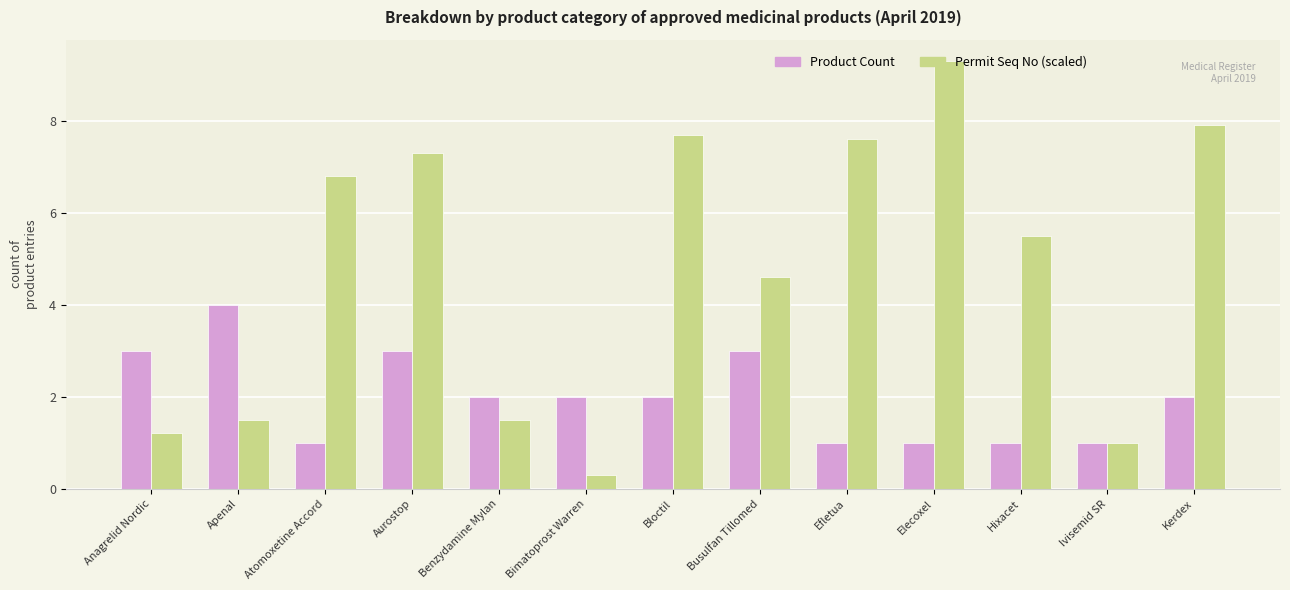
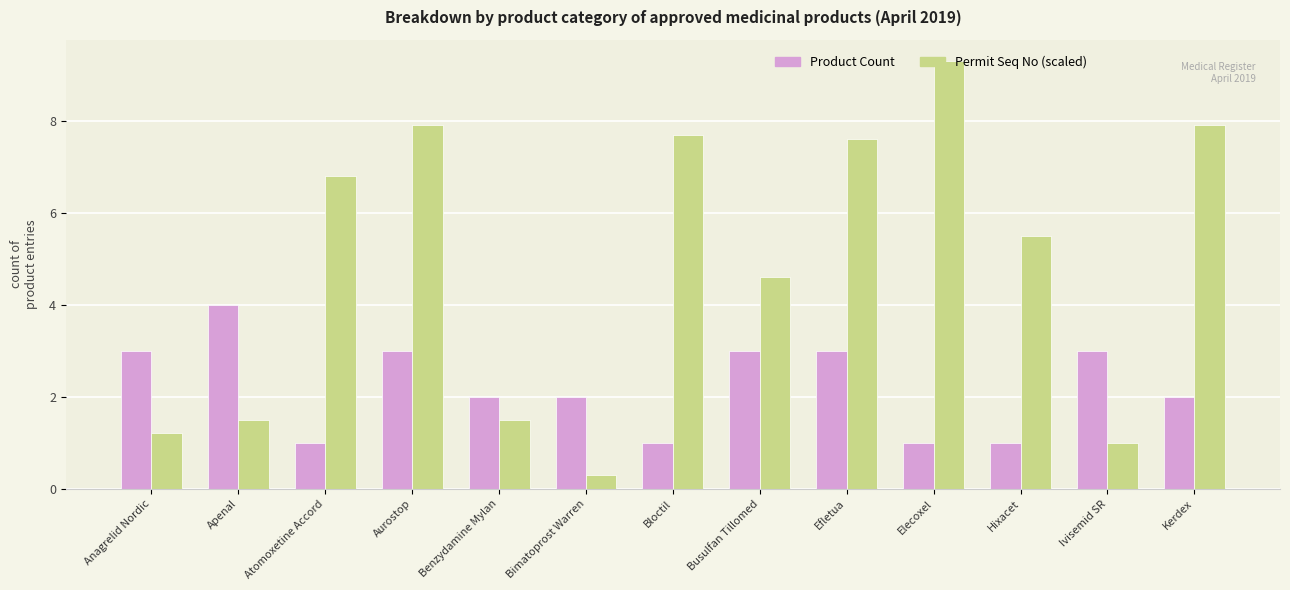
Permit Seq No (scaled), Aurostop: 7.3 -> 7.9
Product Count, Bloctil: 2 -> 1
Product Count, Efletua: 1 -> 3
Product Count, Ivisemid SR: 1 -> 3
